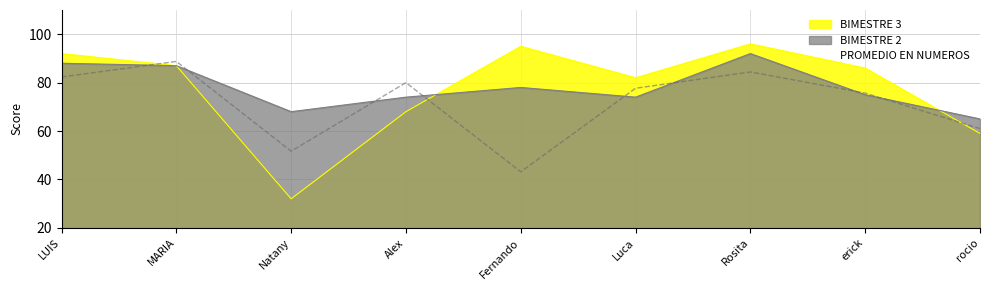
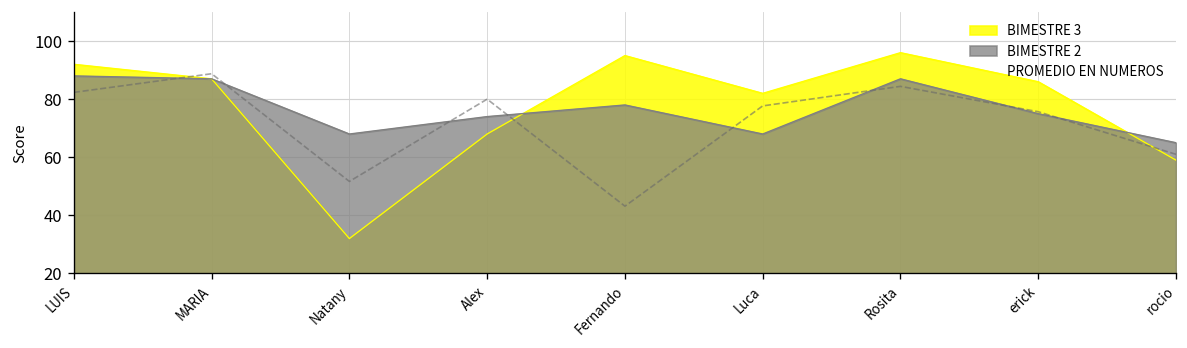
BIMESTRE 2, Luca: 74 -> 68
BIMESTRE 2, Rosita: 92 -> 87
